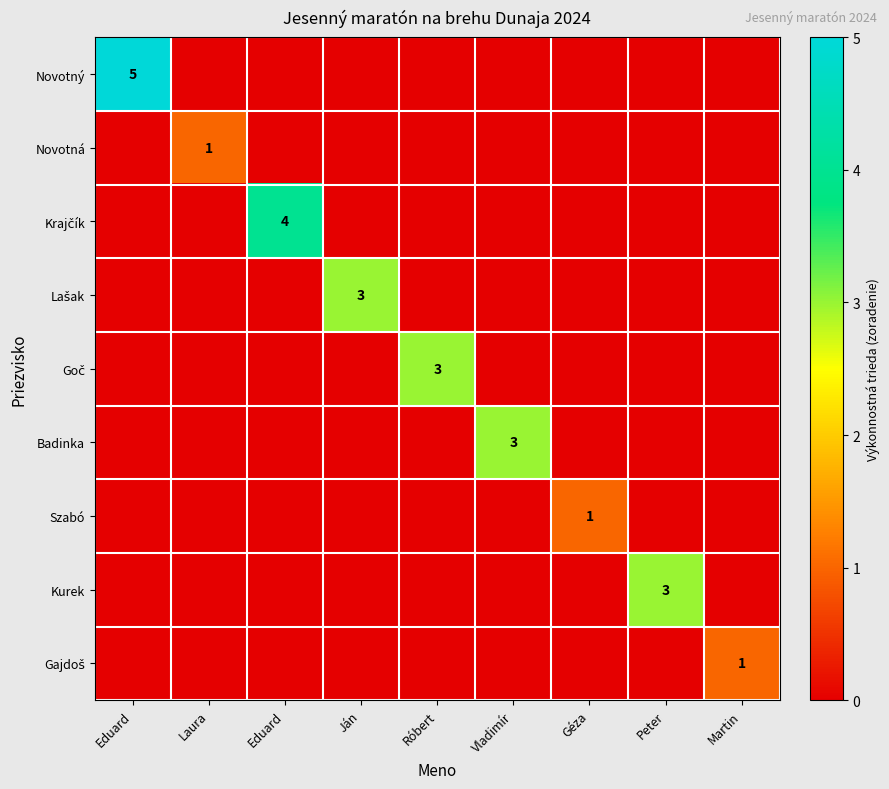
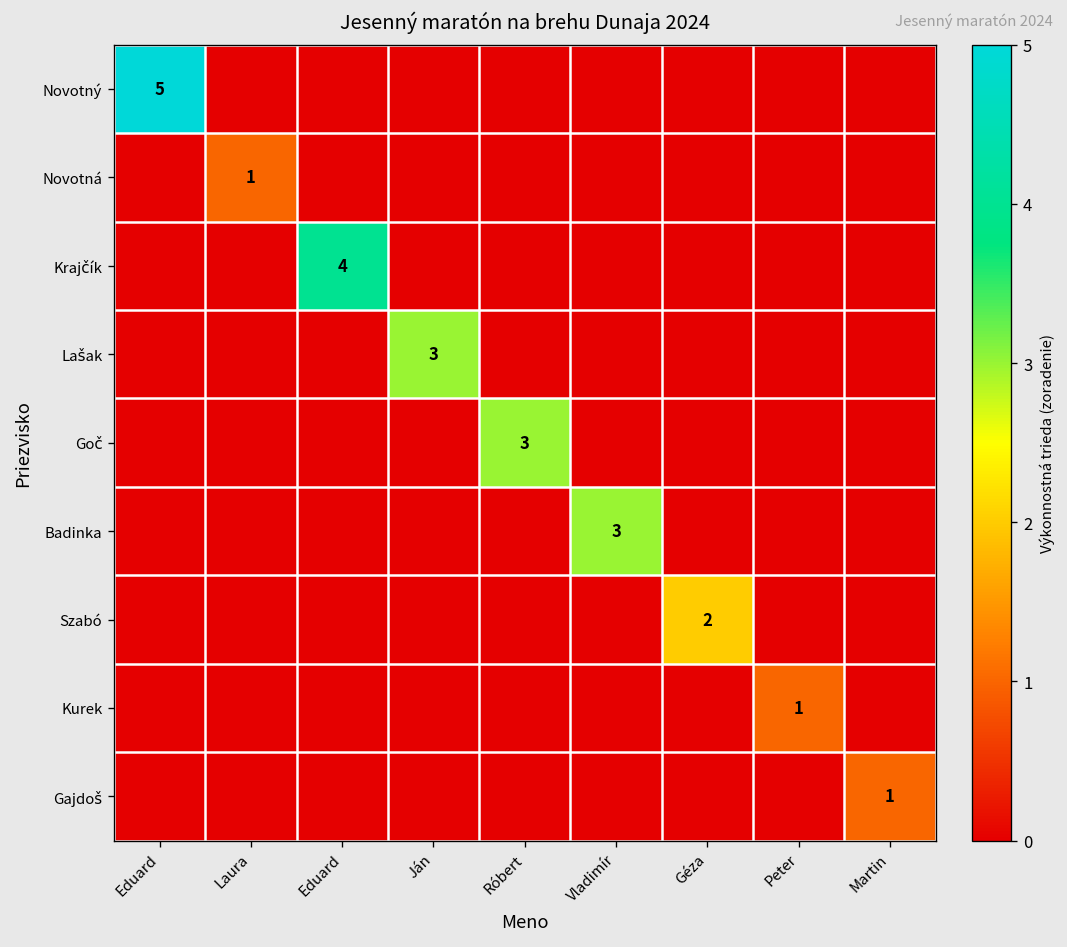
Szabó, Géza: 1 -> 2
Kurek, Peter: 3 -> 1
